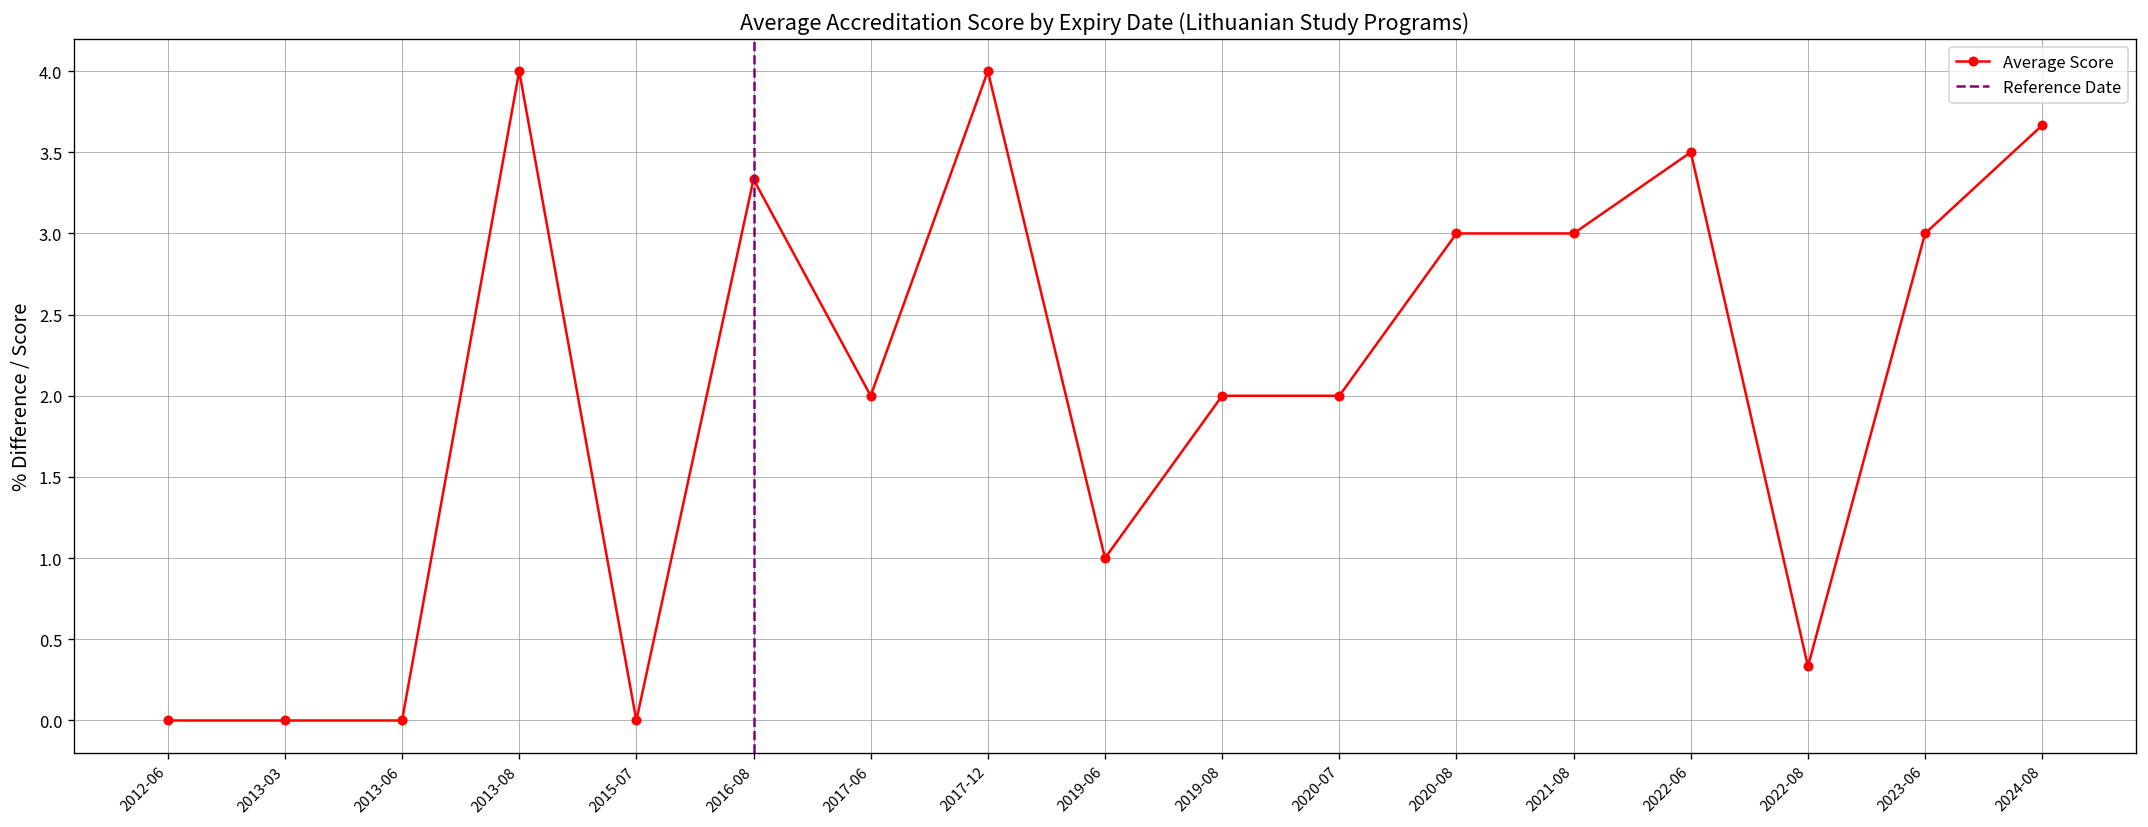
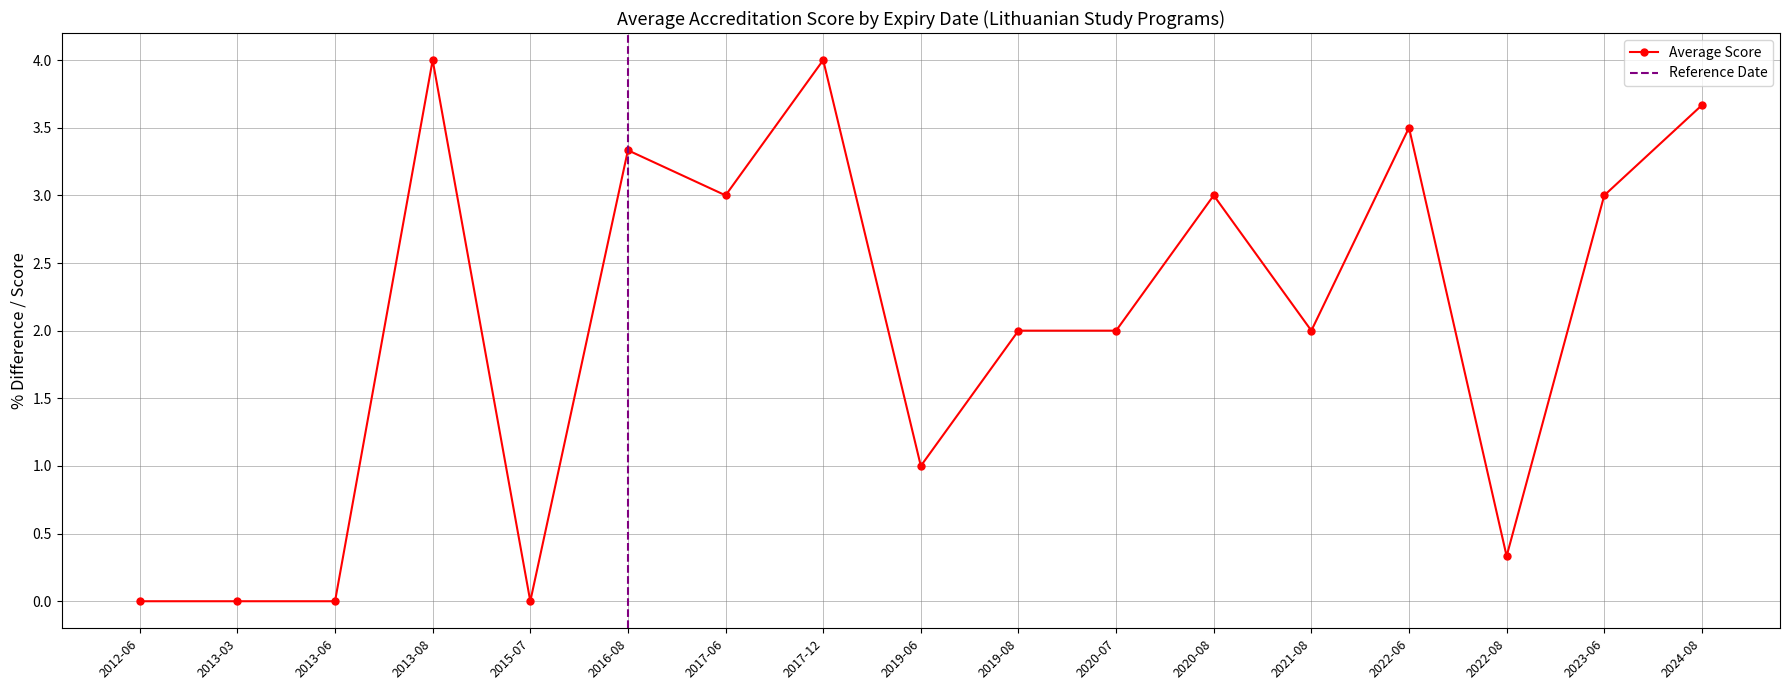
2017-06: 2 -> 3
2021-08: 3 -> 2
